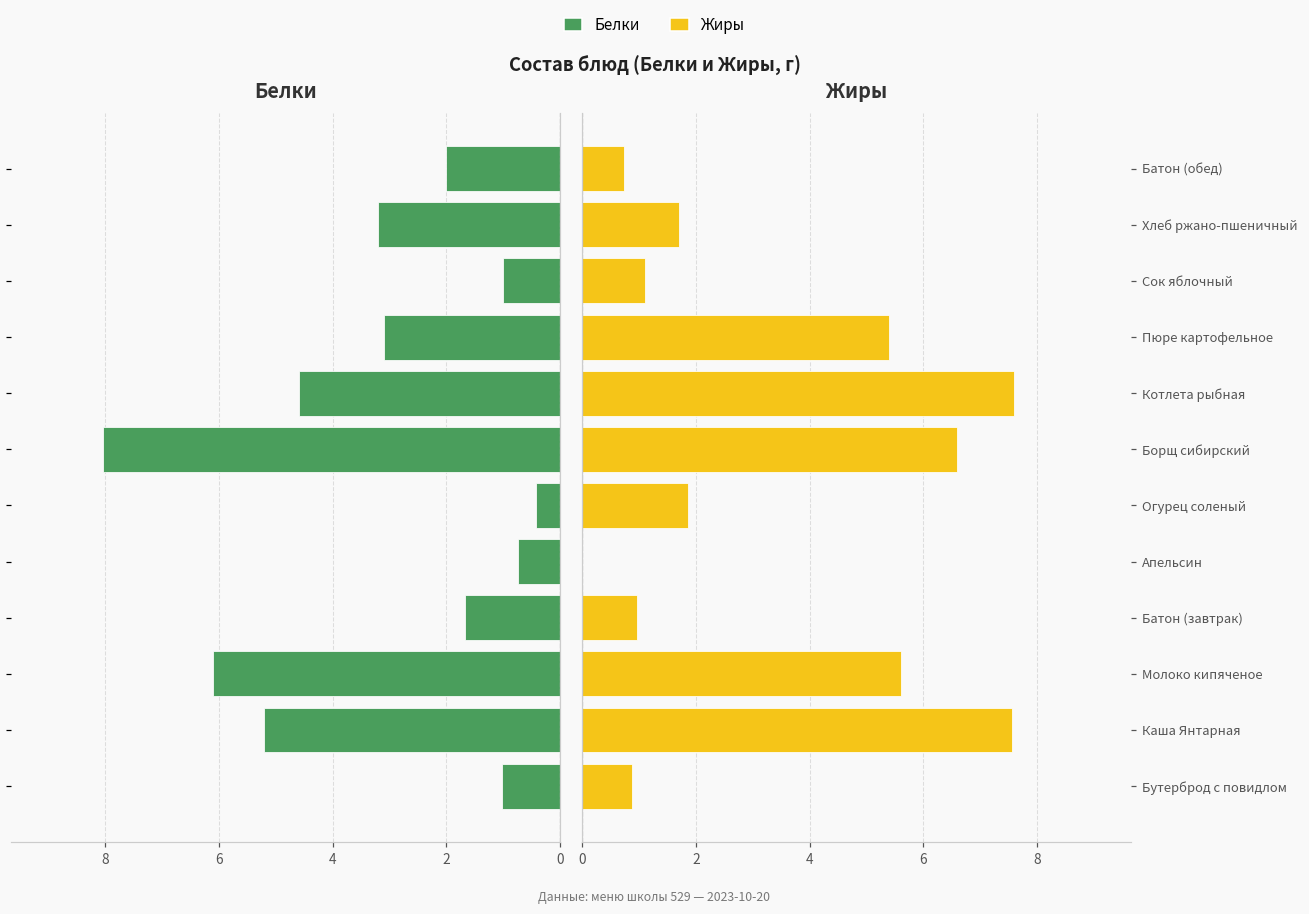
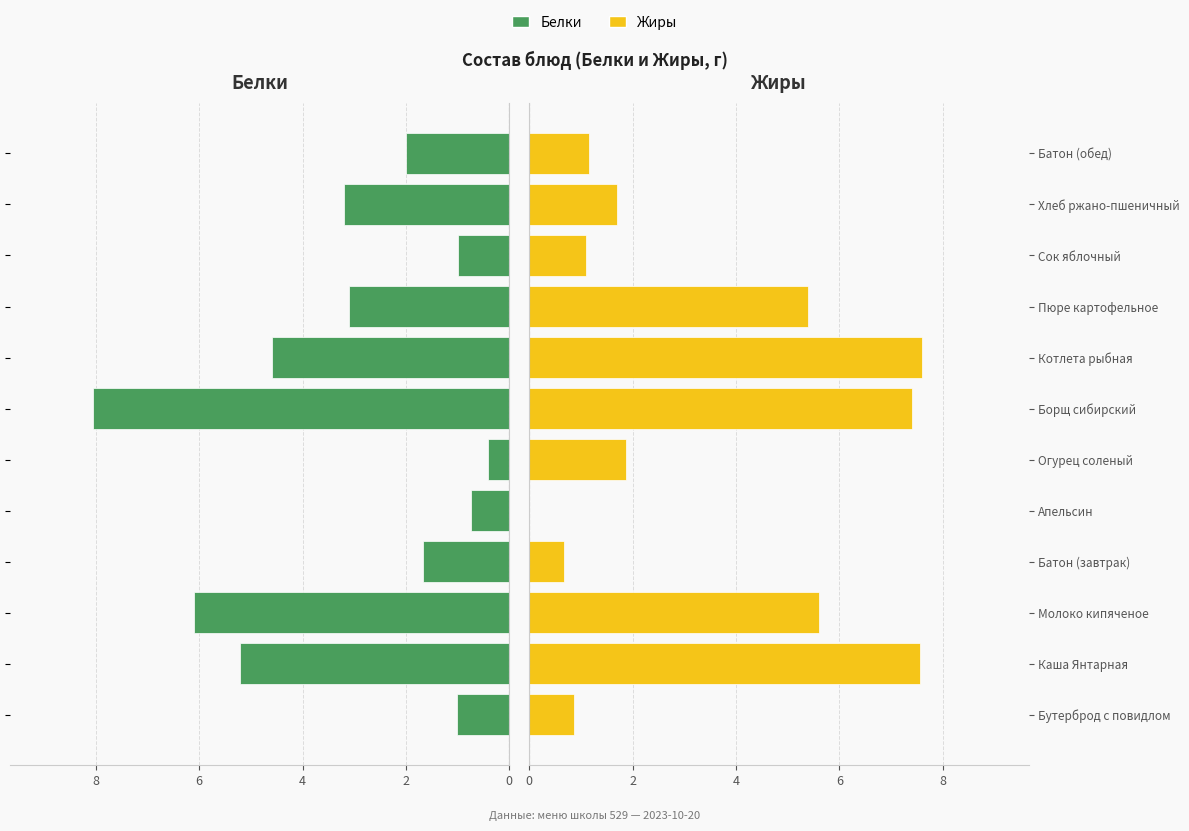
Жиры, Батон (обед): 0.7 -> 1.2
Жиры, Борщ сибирский: 6.6 -> 7.4
Жиры, Батон (завтрак): 1.0 -> 0.7
